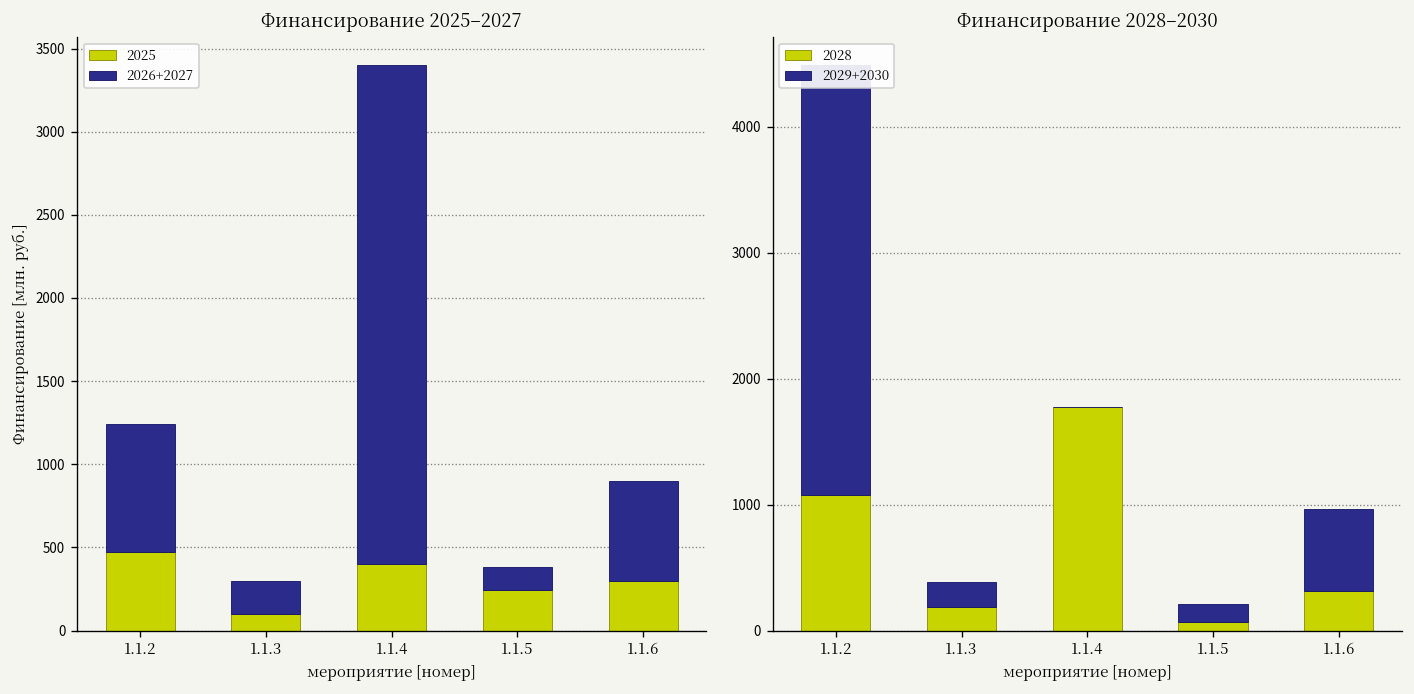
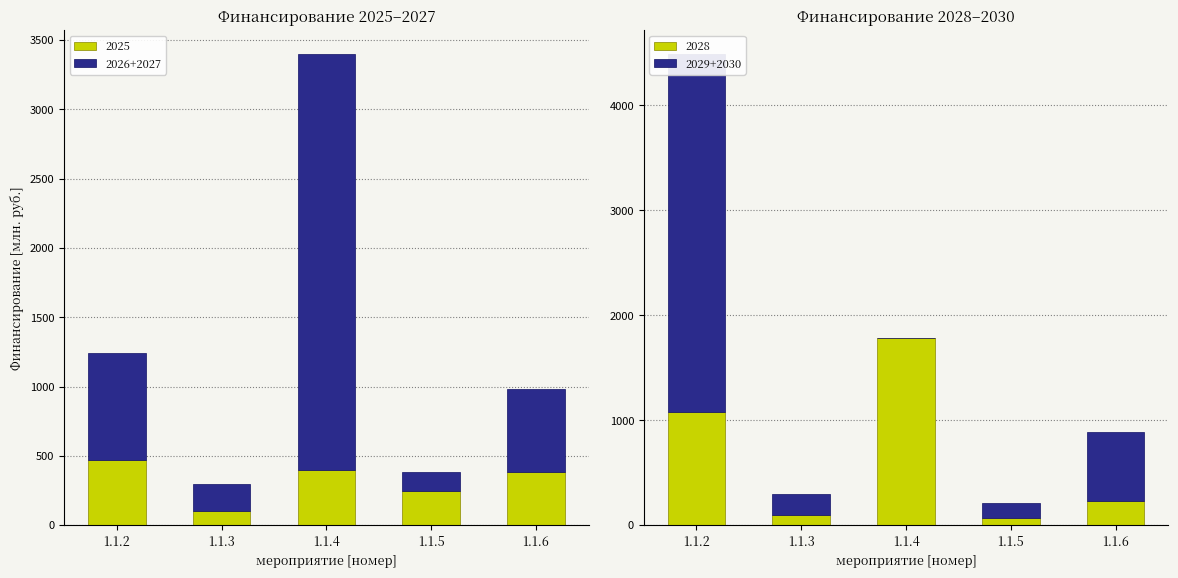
Финансирование 2025–2027, 2025, 1.1.6: 300 -> 380
Финансирование 2028–2030, 2028, 1.1.3: 190 -> 100
Финансирование 2028–2030, 2028, 1.1.6: 310 -> 230
